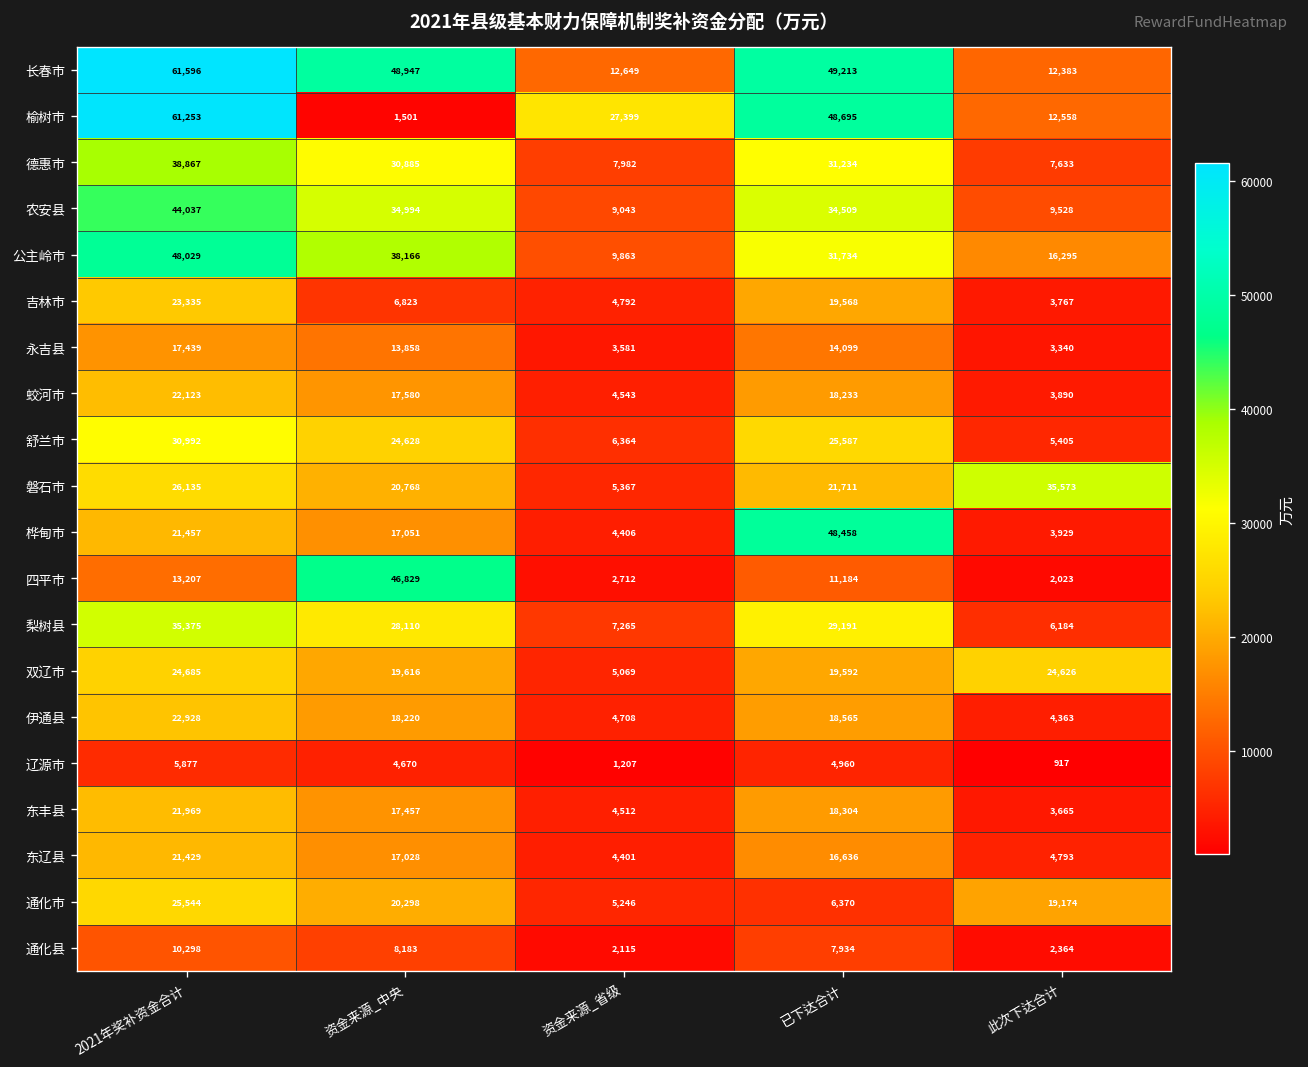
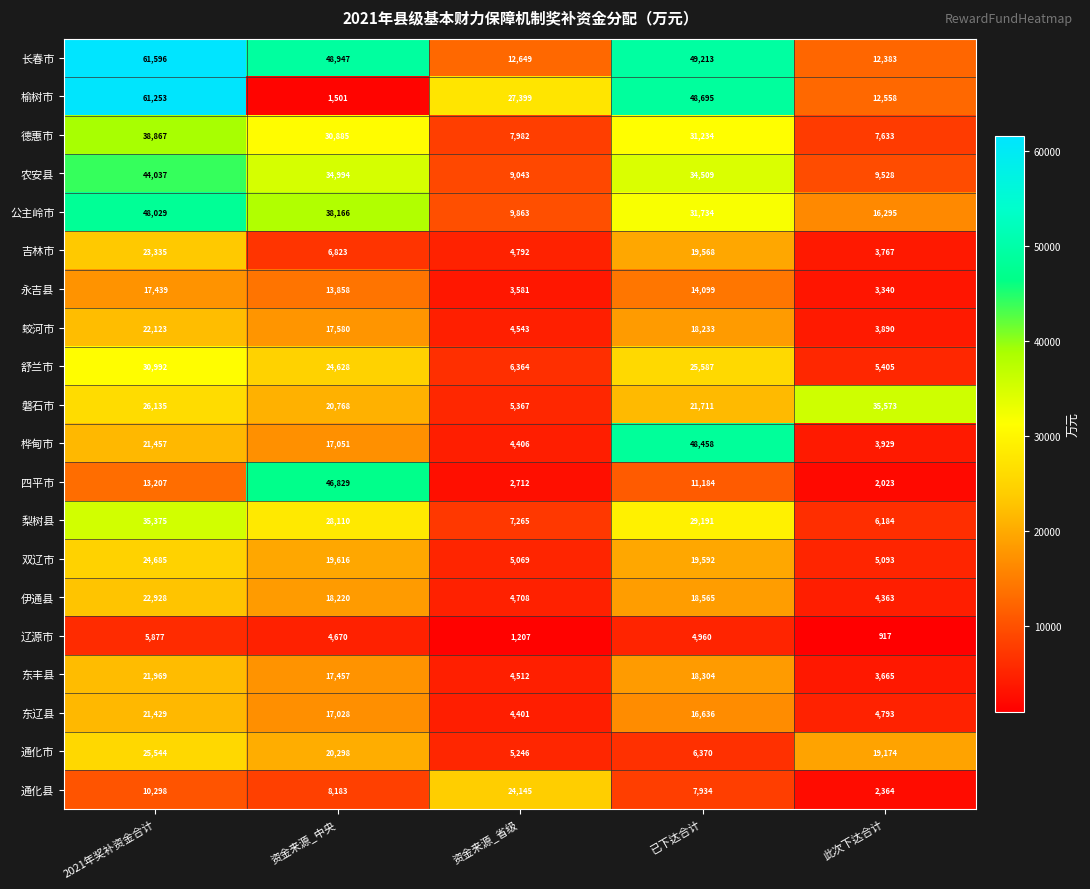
双辽市, 此次下达合计: 24,626 -> 5,093
通化县, 资金来源_省级: 2,115 -> 24,145
